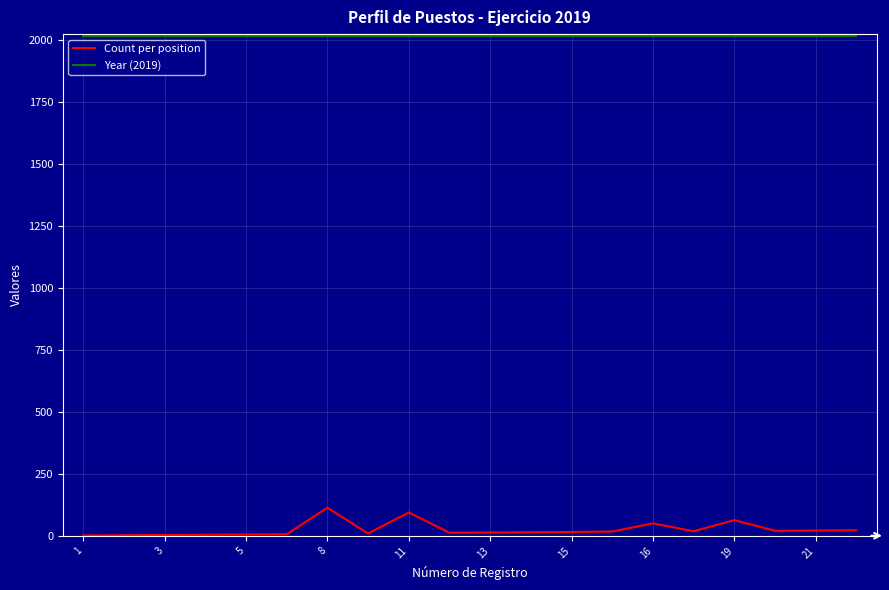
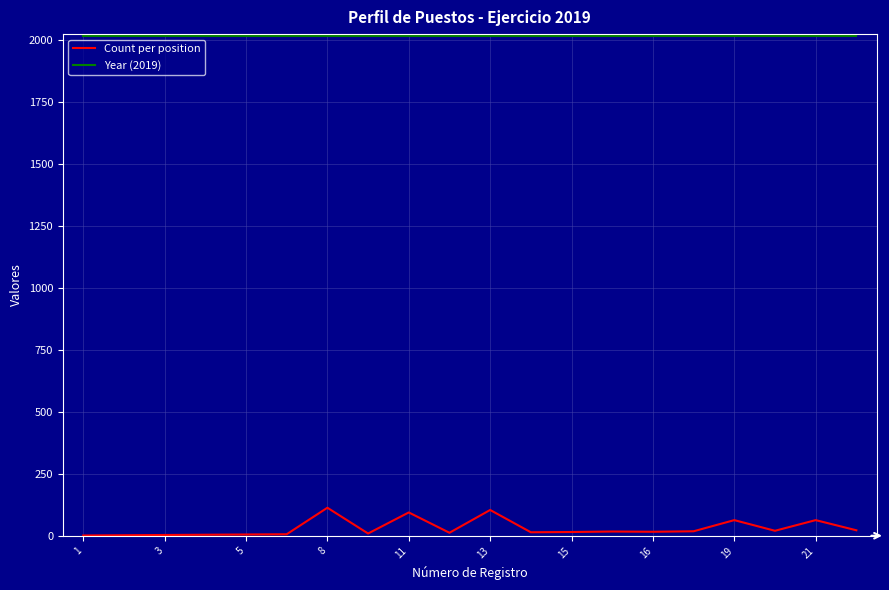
Count per position, 13: 10 -> 100
Count per position, 16: 50 -> 20
Count per position, 21: 20 -> 60
